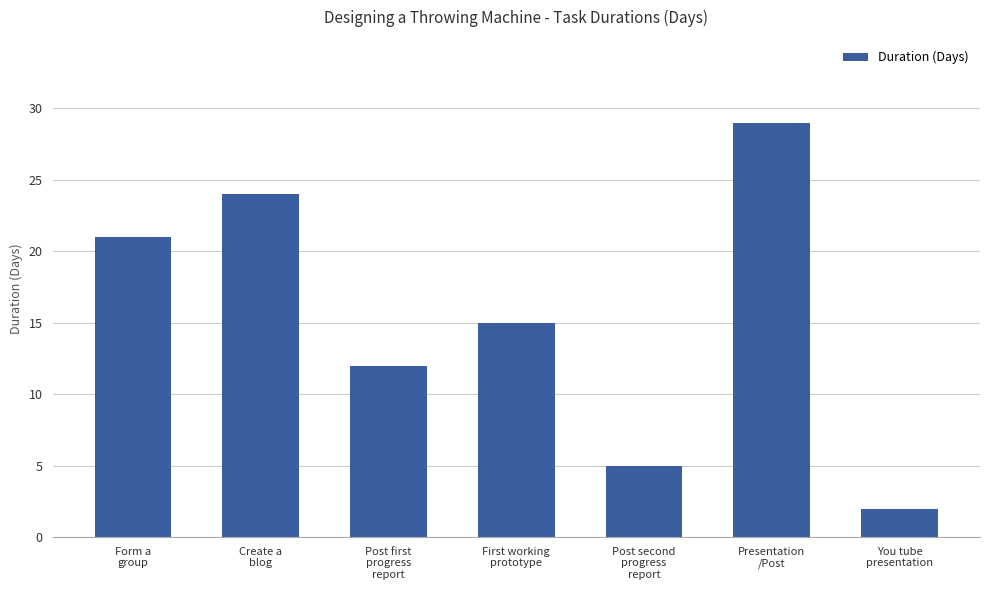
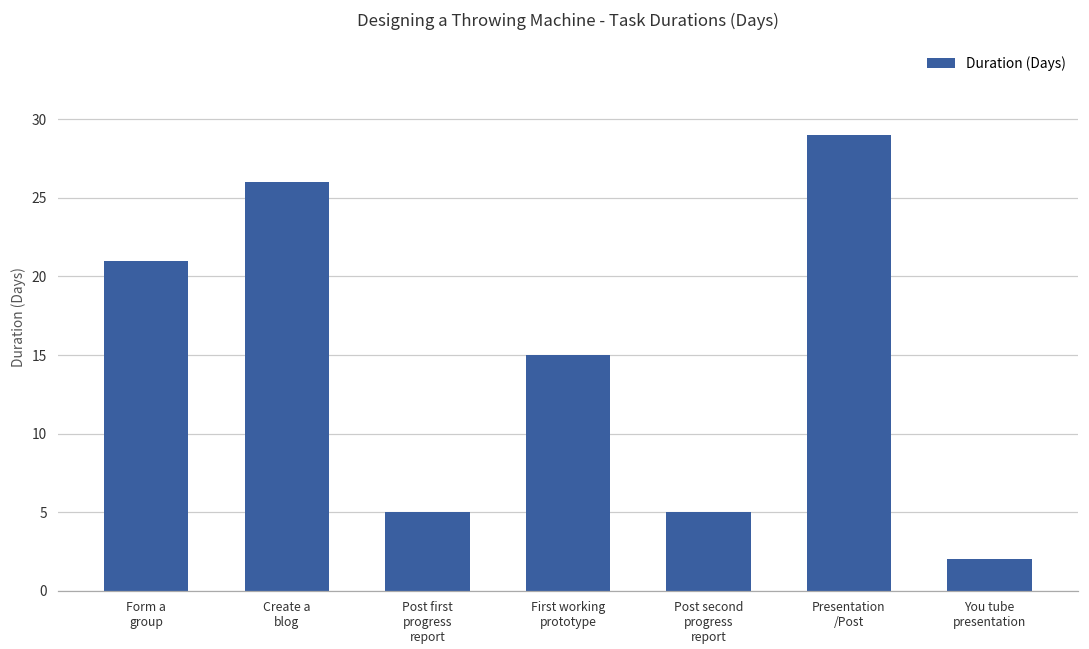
Create a blog: 24 -> 26
Post first progress report: 12 -> 5
